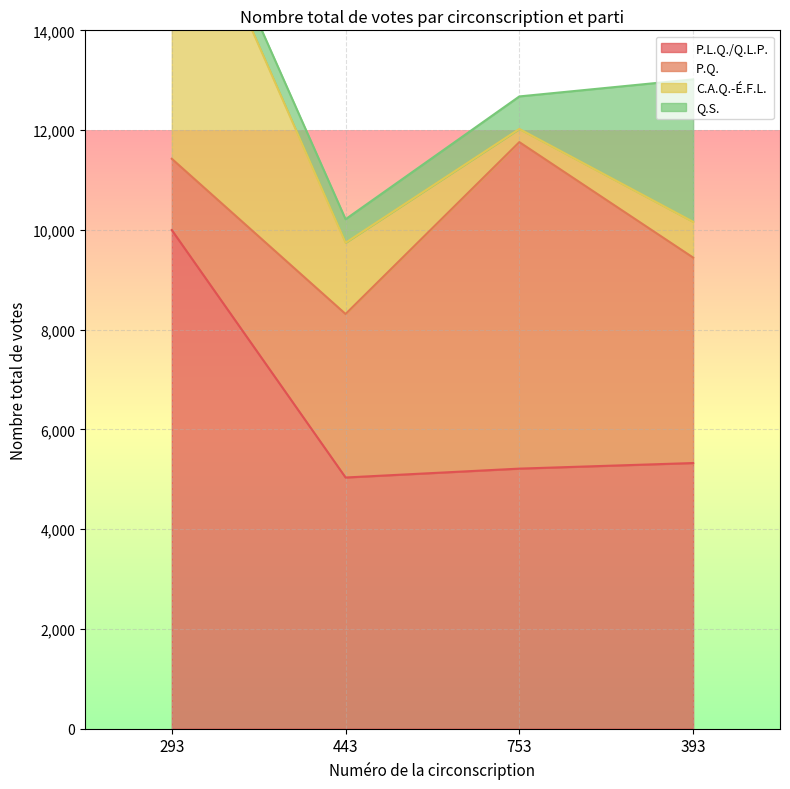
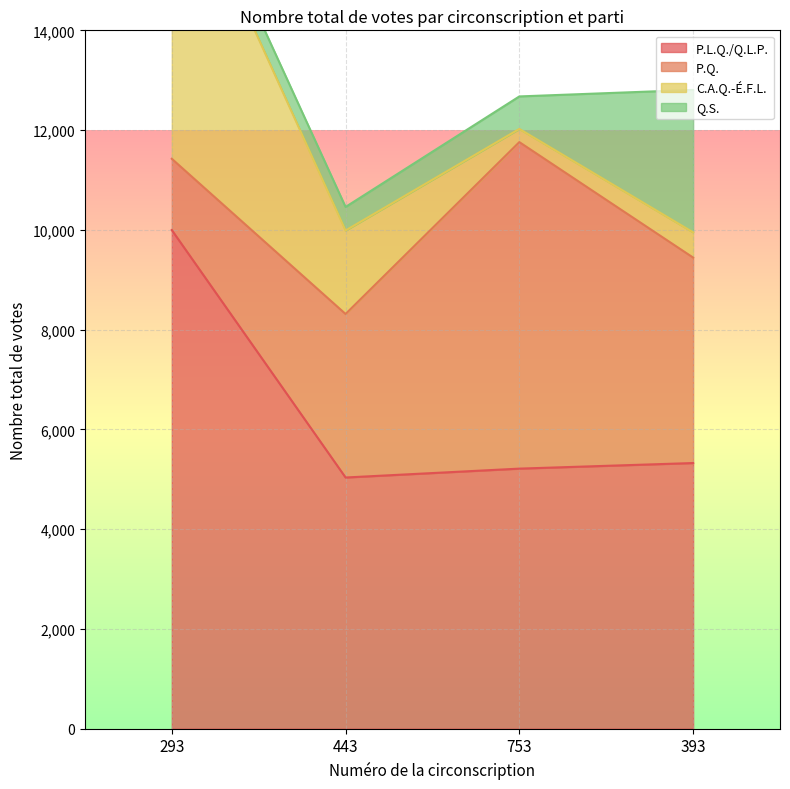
C.A.Q.-É.F.L., 443: 1,400 -> 1,700
C.A.Q.-É.F.L., 393: 700 -> 500
